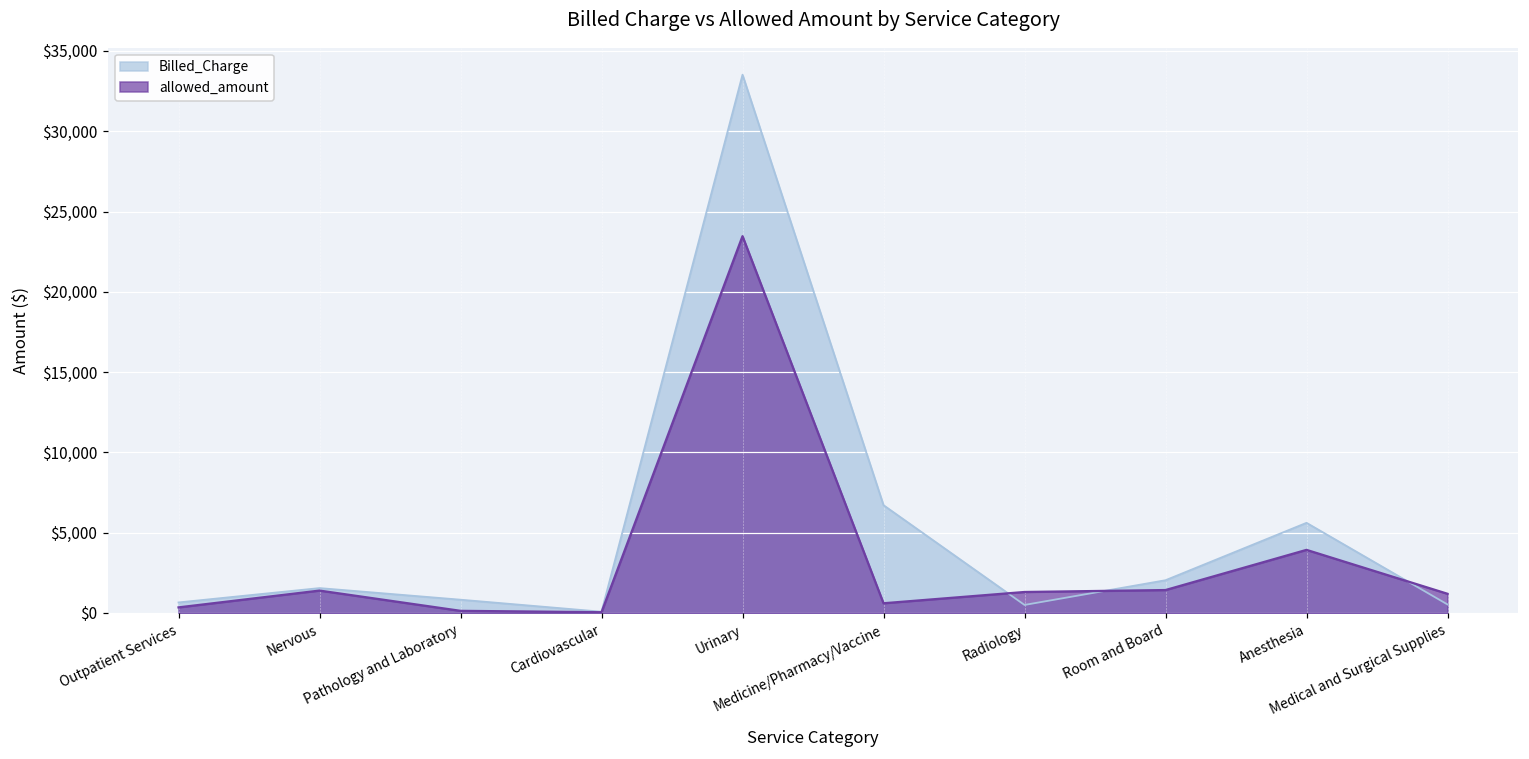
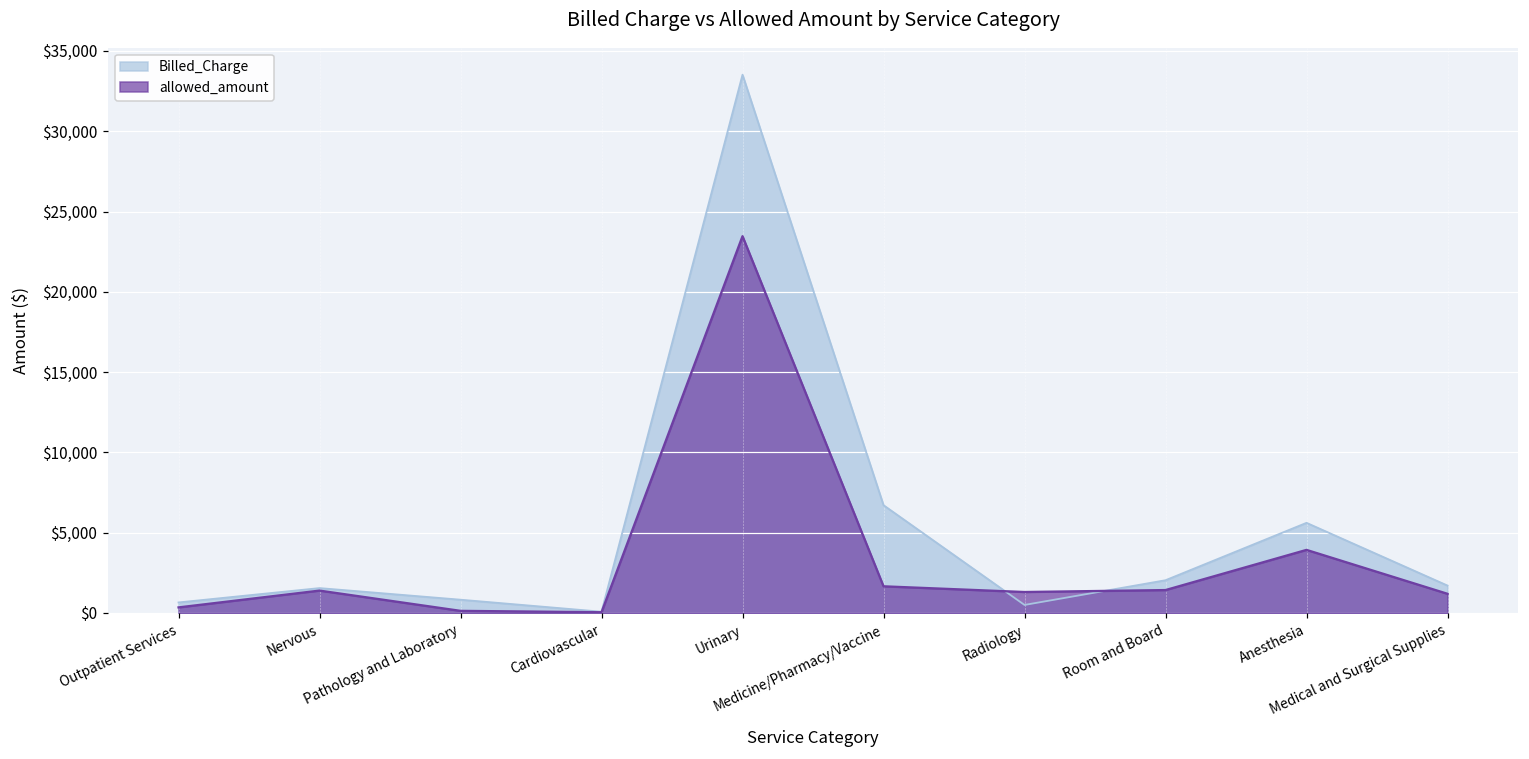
allowed_amount, Medicine/Pharmacy/Vaccine: $600 -> $1,700
Billed_Charge, Medical and Surgical Supplies: $500 -> $1,700
